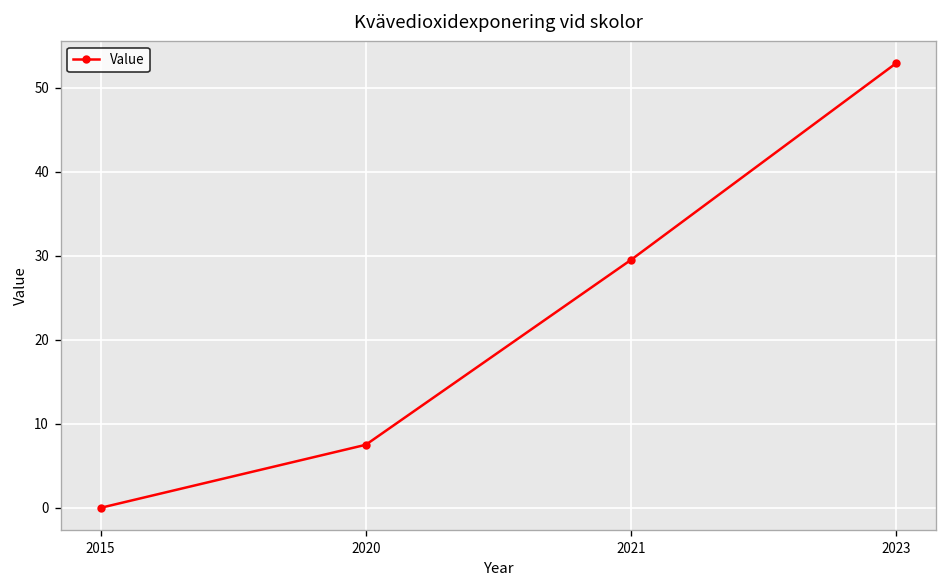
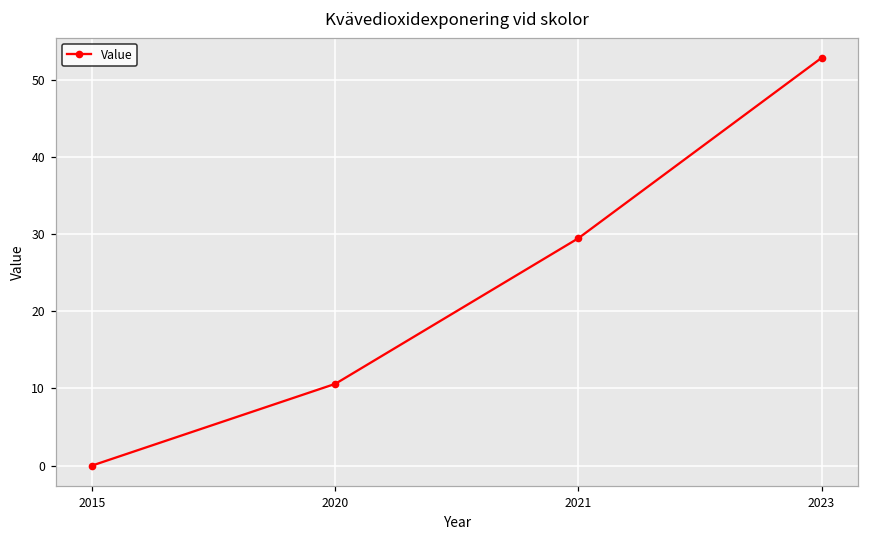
2020: 8 -> 11
